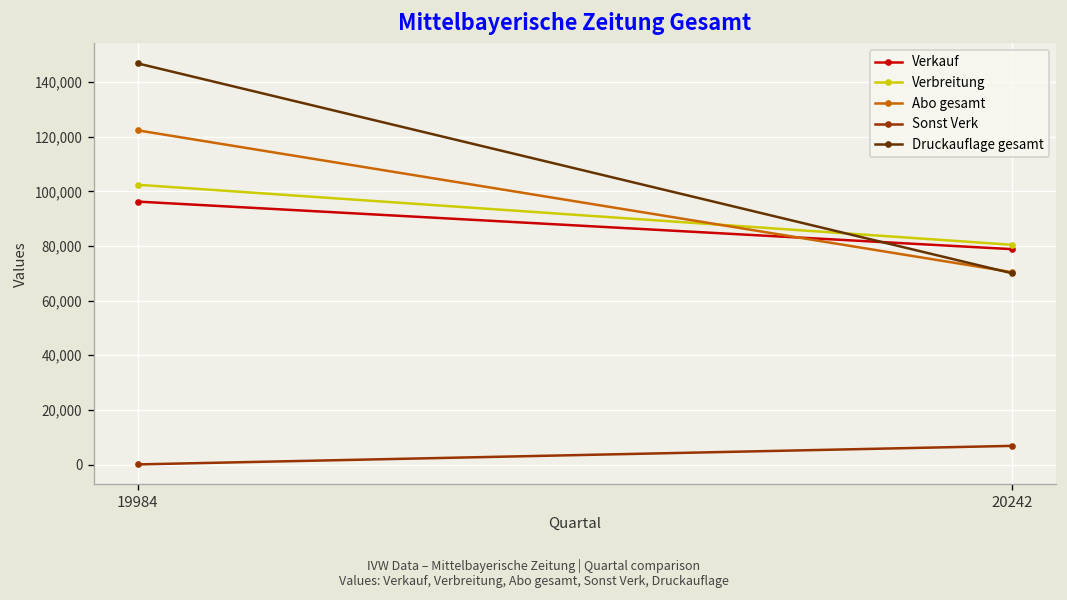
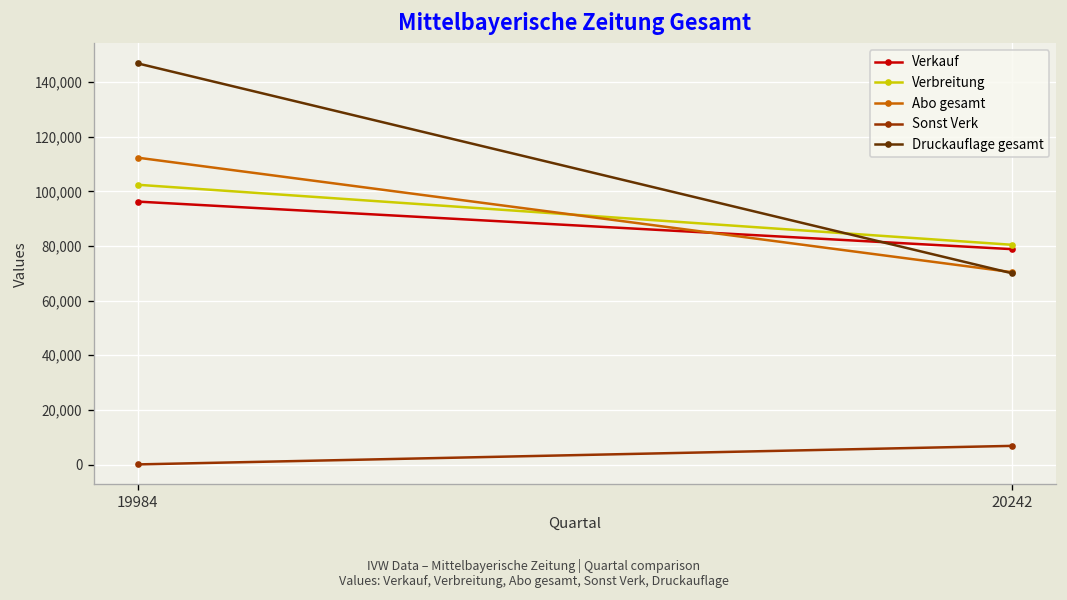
Abo gesamt, 19984: 122,000 -> 112,000
